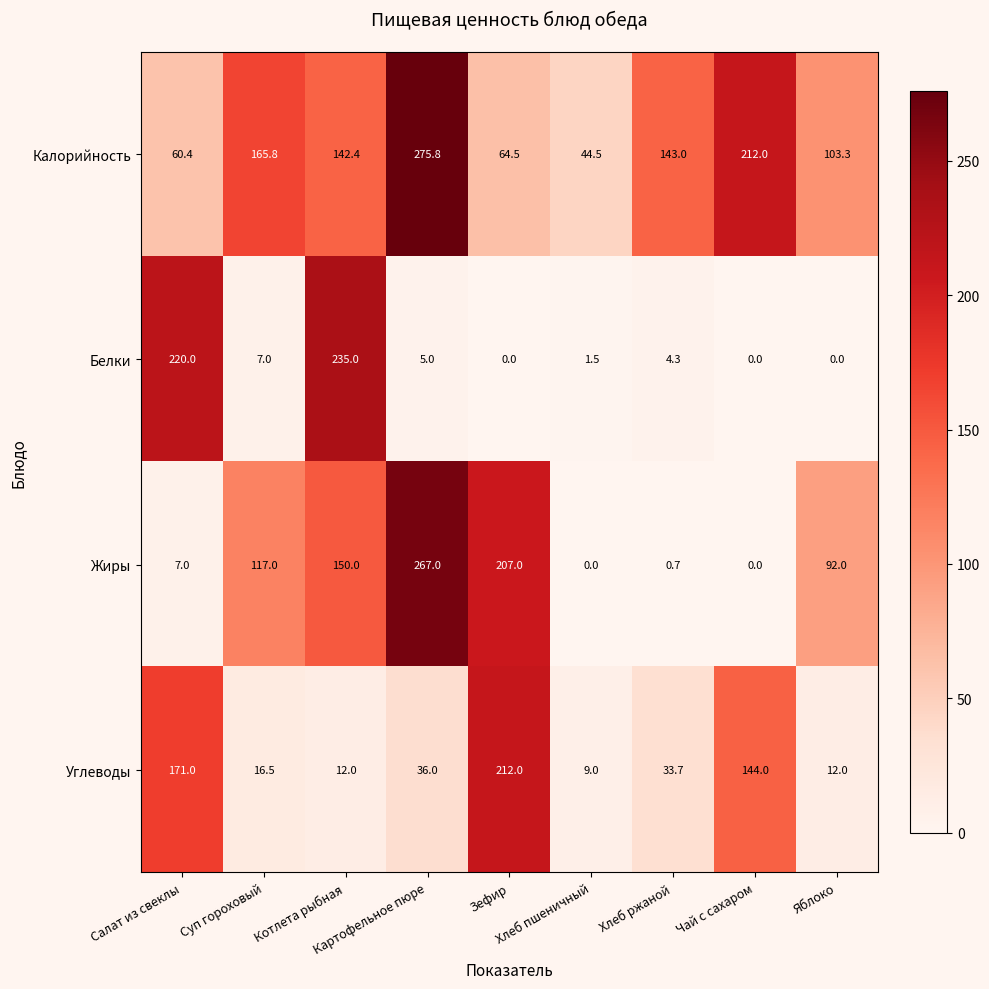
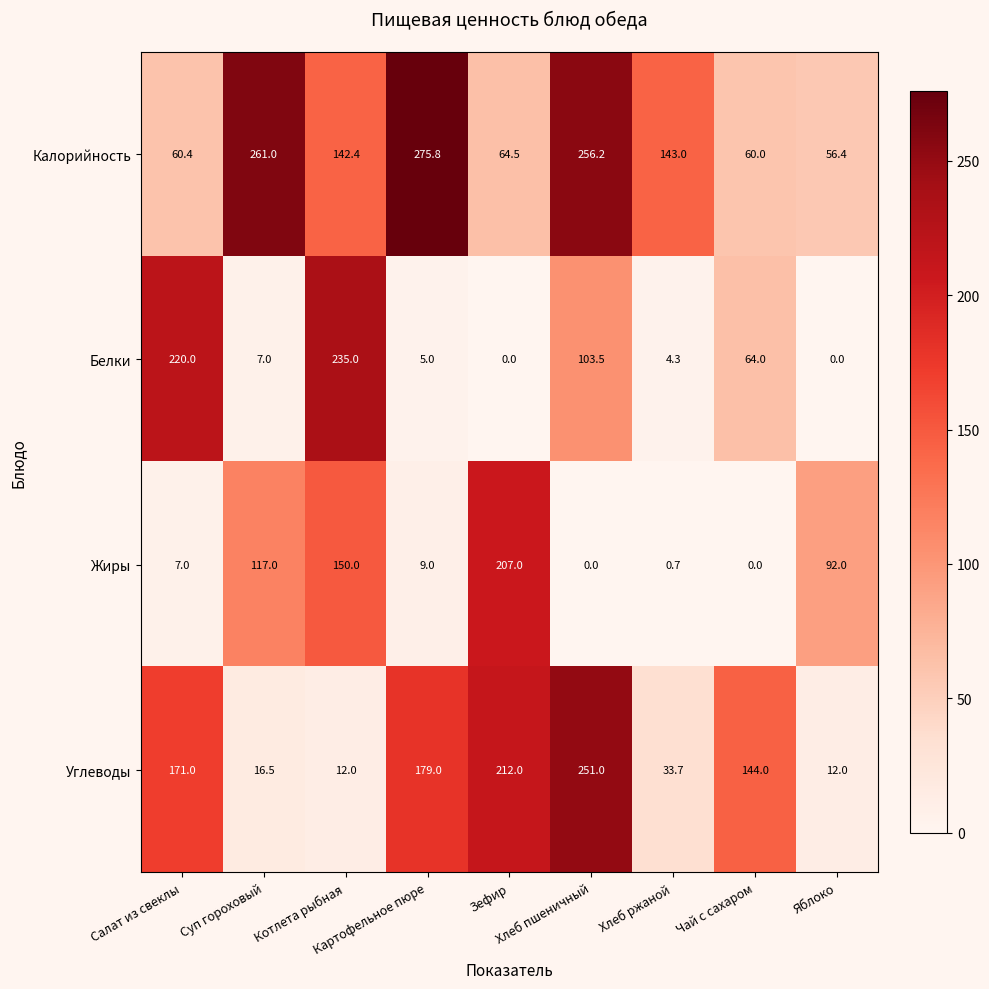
Калорийность, Суп гороховый: 165.8 -> 261.0
Калорийность, Хлеб пшеничный: 44.5 -> 256.2
Калорийность, Чай с сахаром: 212.0 -> 60.0
Калорийность, Яблоко: 103.3 -> 56.4
Белки, Хлеб пшеничный: 1.5 -> 103.5
Белки, Чай с сахаром: 0.0 -> 64.0
Жиры, Картофельное пюре: 267.0 -> 9.0
Углеводы, Картофельное пюре: 36.0 -> 179.0
Углеводы, Хлеб пшеничный: 9.0 -> 251.0
